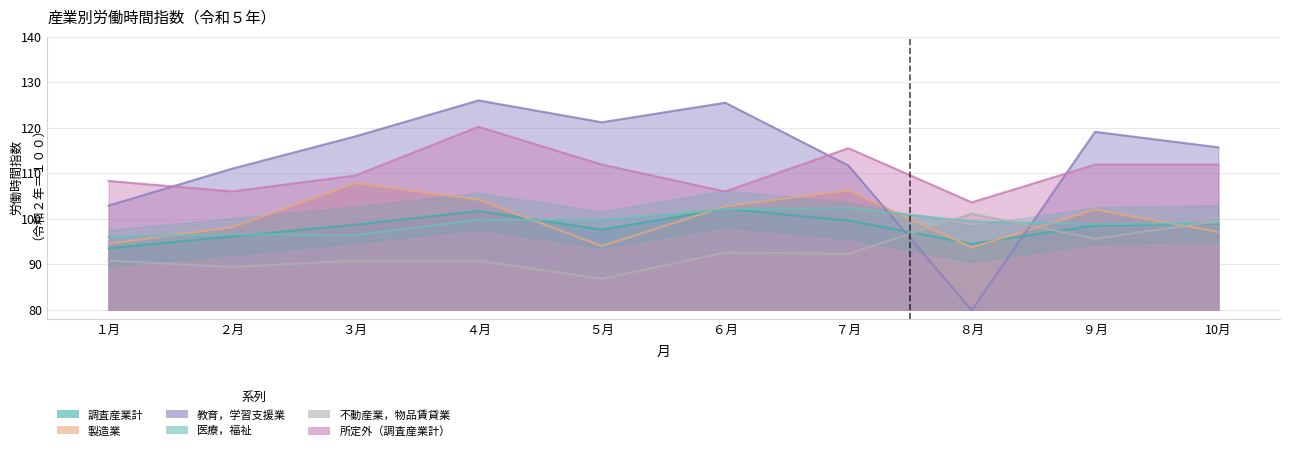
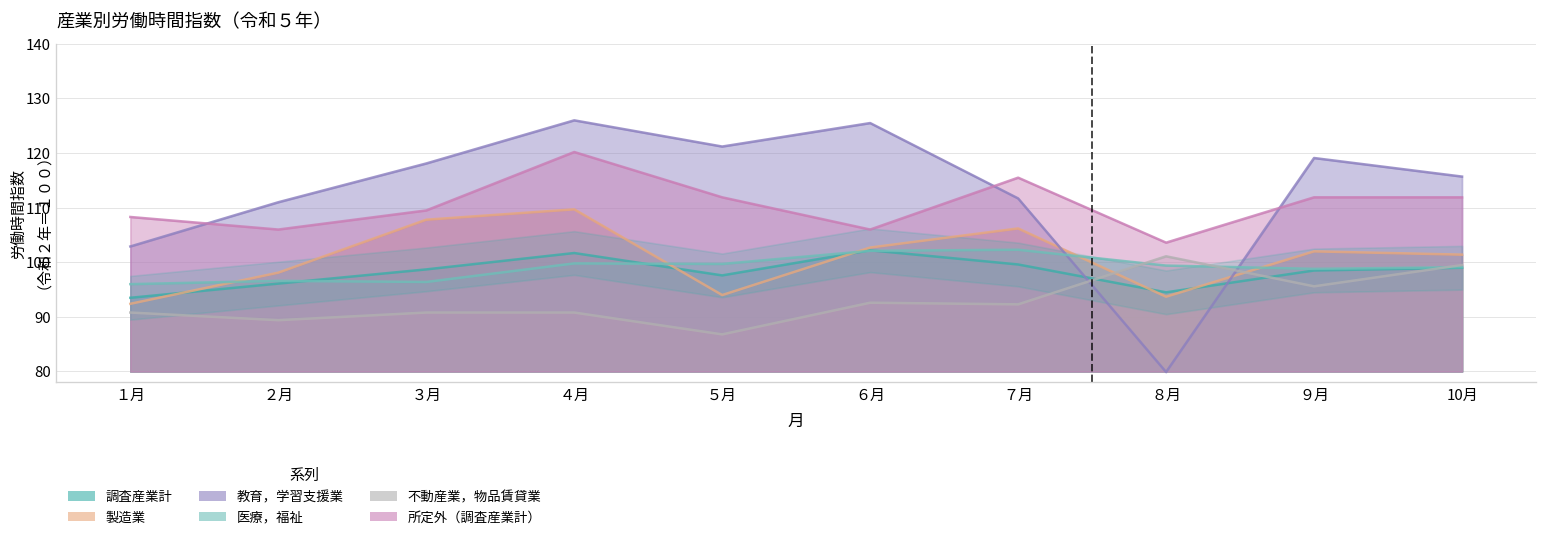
製造業, １月: 95 -> 92
製造業, ４月: 104 -> 110
製造業, 10月: 97 -> 101
